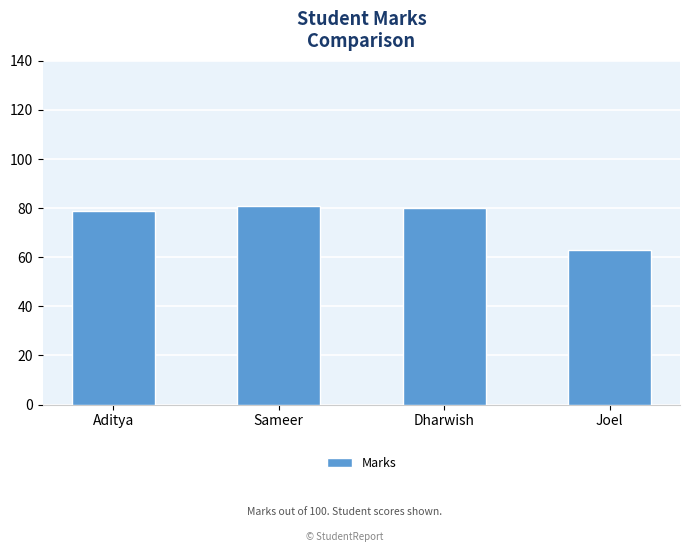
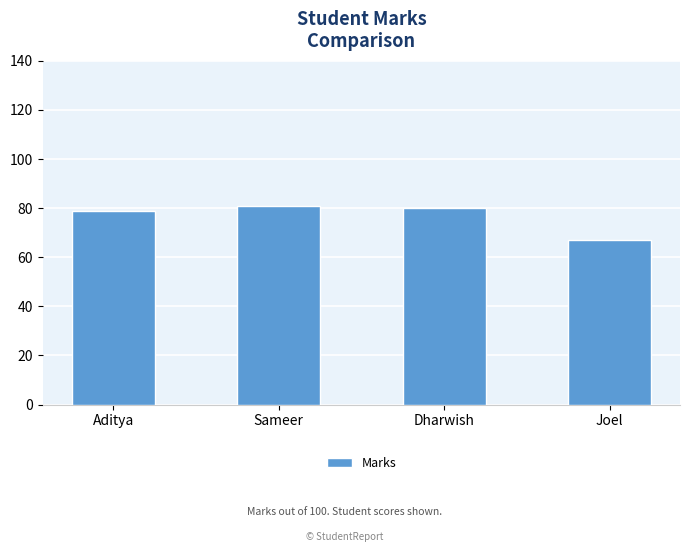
Joel: 63 -> 67
